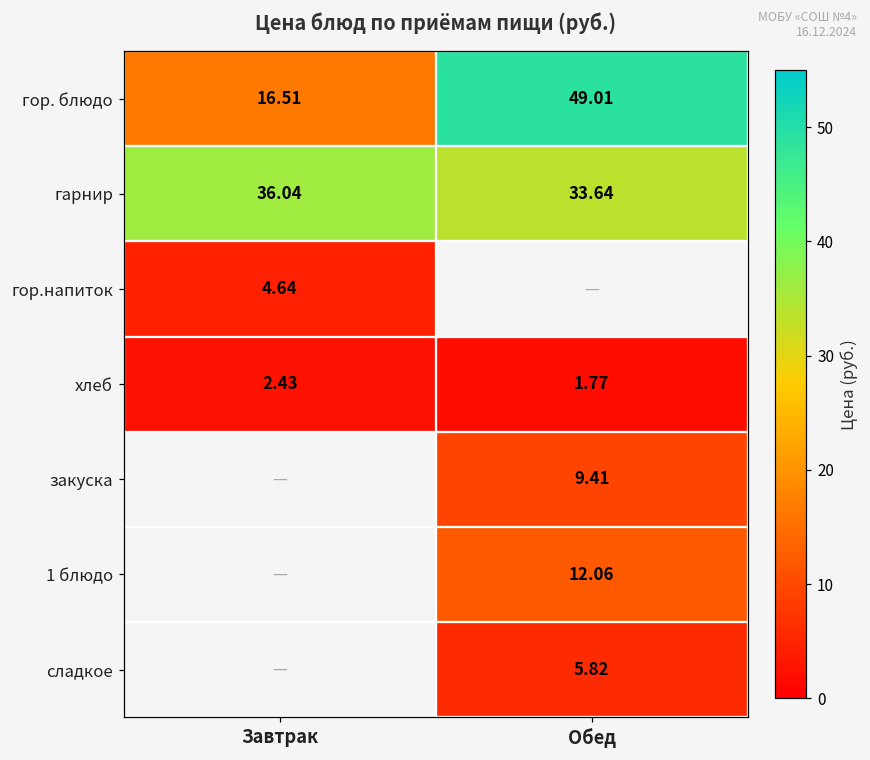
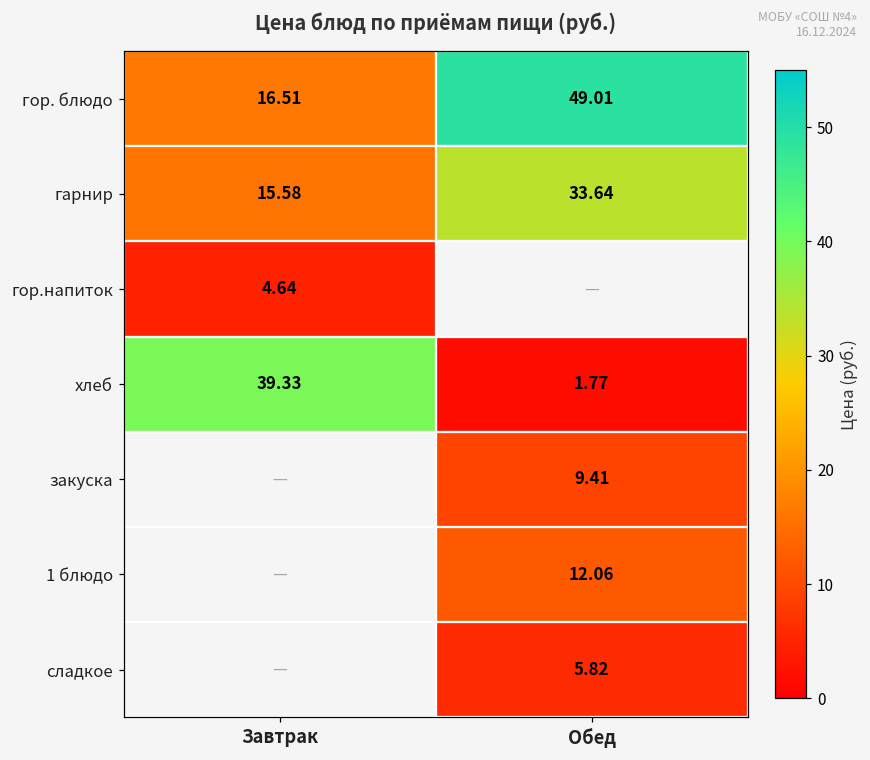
гарнир, Завтрак: 36.04 -> 15.58
хлеб, Завтрак: 2.43 -> 39.33
